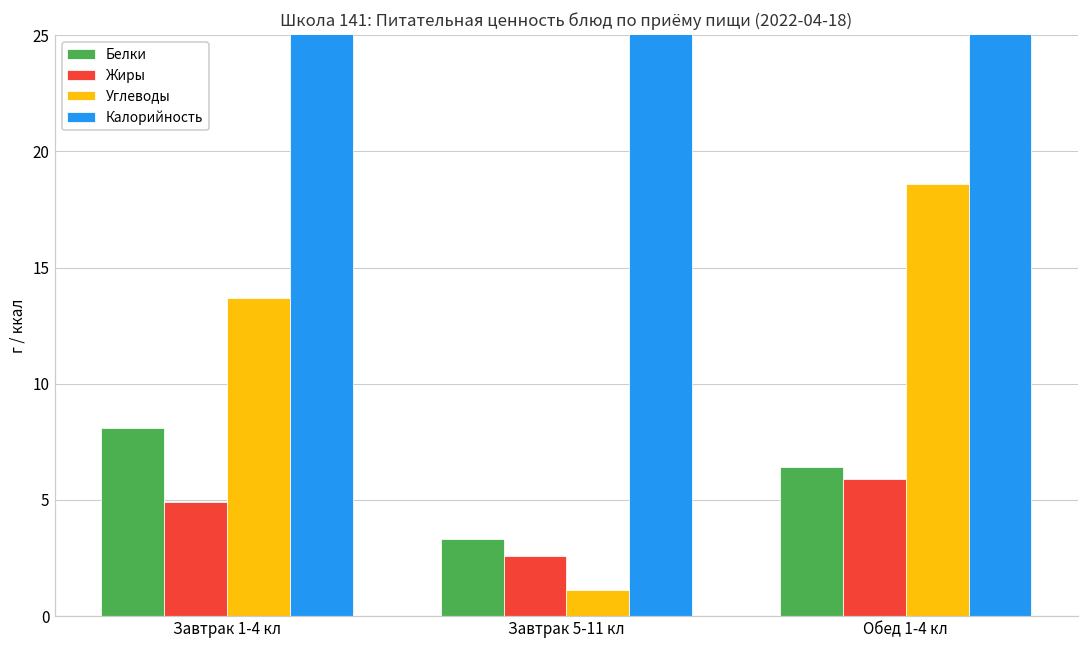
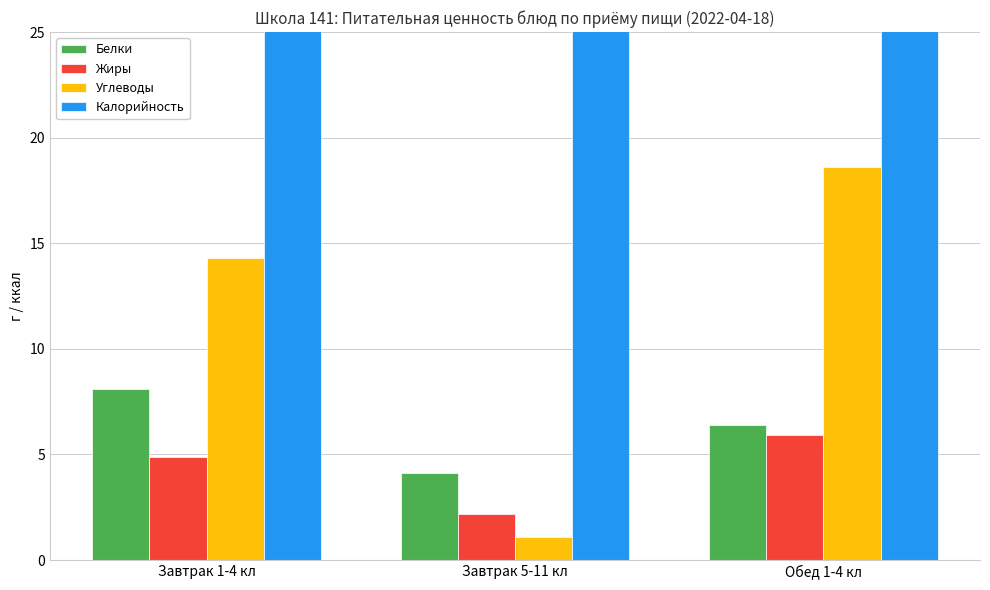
Углеводы, Завтрак 1-4 кл: 13.7 -> 14.3
Белки, Завтрак 5-11 кл: 3.3 -> 4.1
Жиры, Завтрак 5-11 кл: 2.6 -> 2.2
